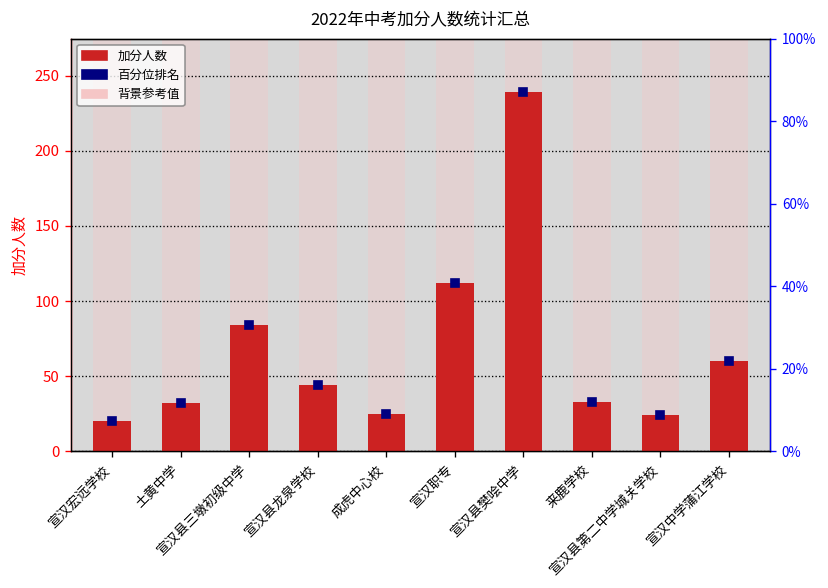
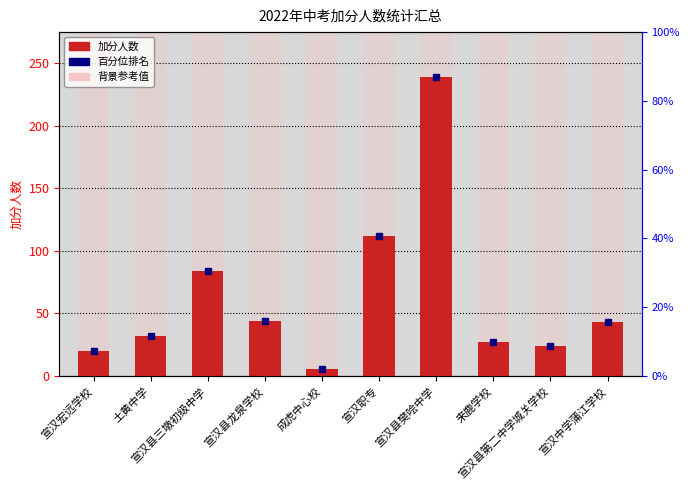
加分人数, 成虎中心校: 25 -> 6
加分人数, 来鹿学校: 33 -> 27
加分人数, 宣汉中学蒲江学校: 60 -> 43
